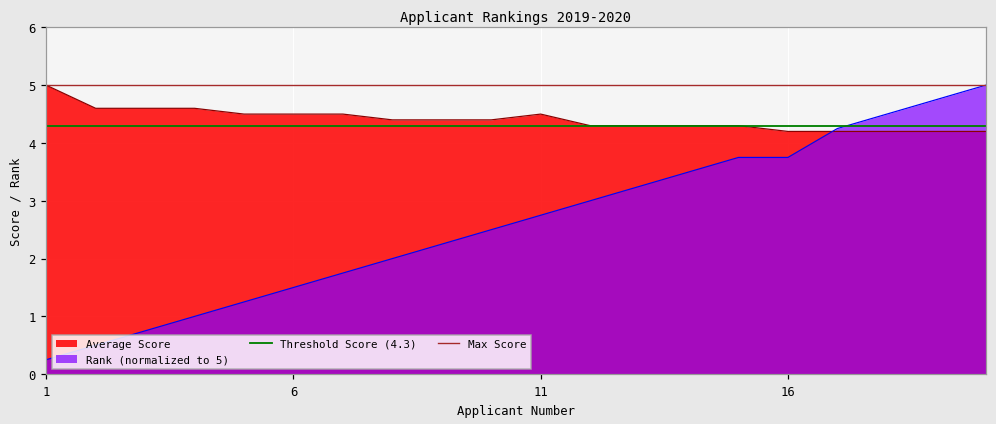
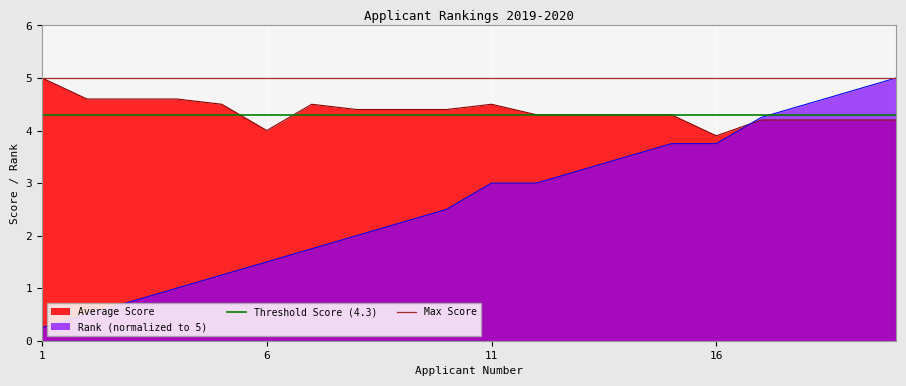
Average Score, 6: 4.5 -> 4.0
Rank (normalized to 5), 11: 2.8 -> 3.0
Average Score, 16: 4.2 -> 3.9
